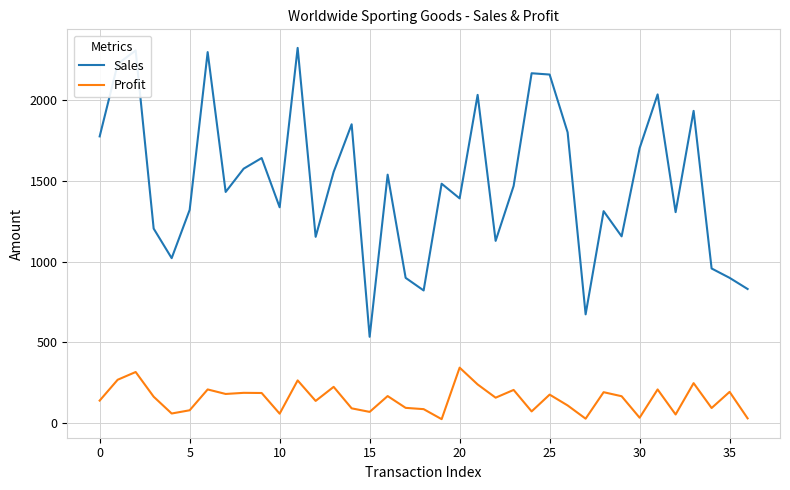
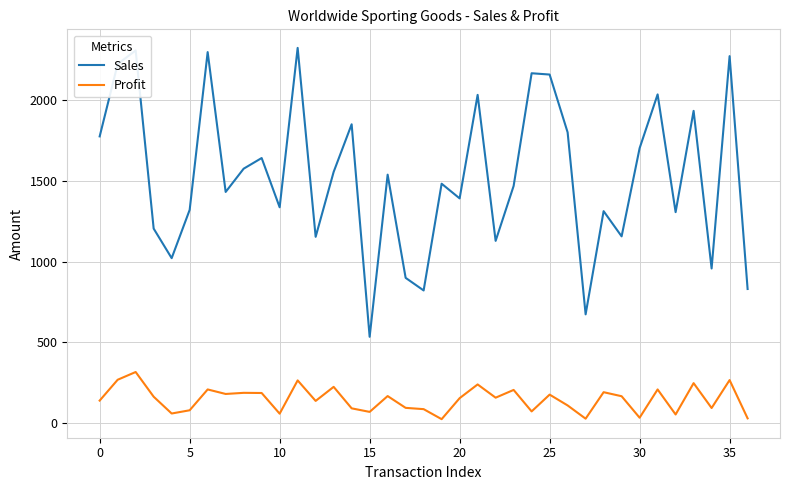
Profit, 20: 340 -> 160
Sales, 35: 900 -> 2270
Profit, 35: 190 -> 270
